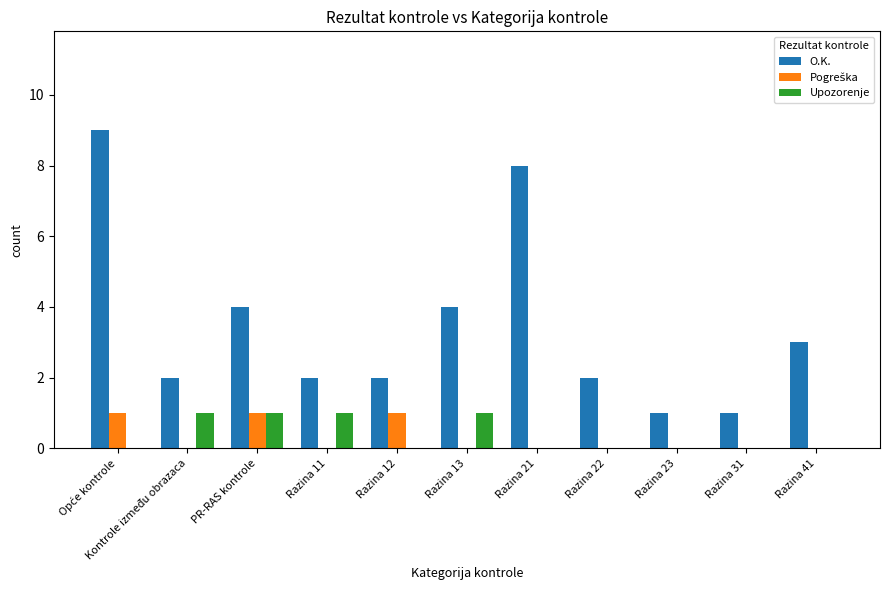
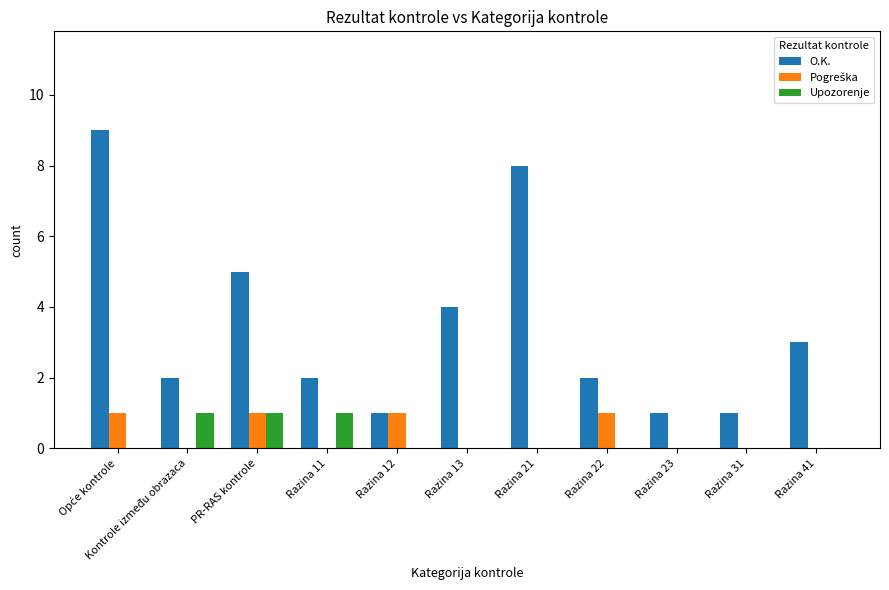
O.K., PR-RAS kontrole: 4 -> 5
O.K., Razina 12: 2 -> 1
Upozorenje, Razina 13: 1 -> 0
Pogreška, Razina 22: 0 -> 1
